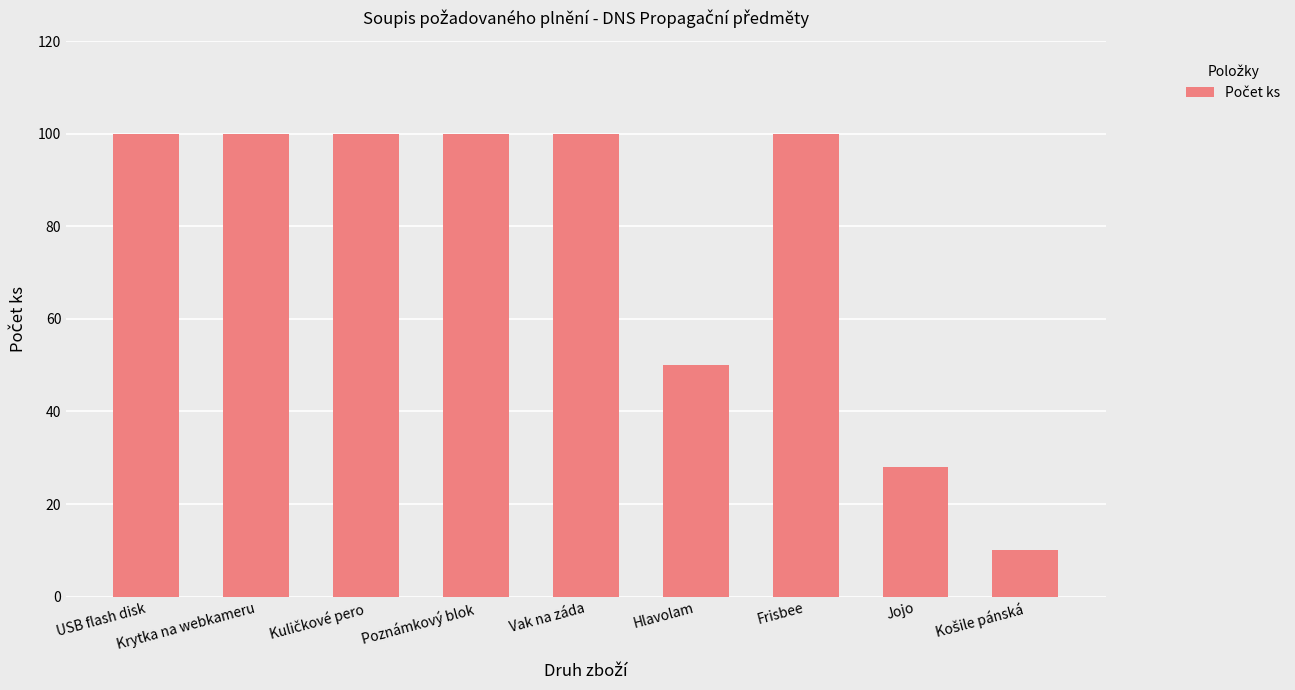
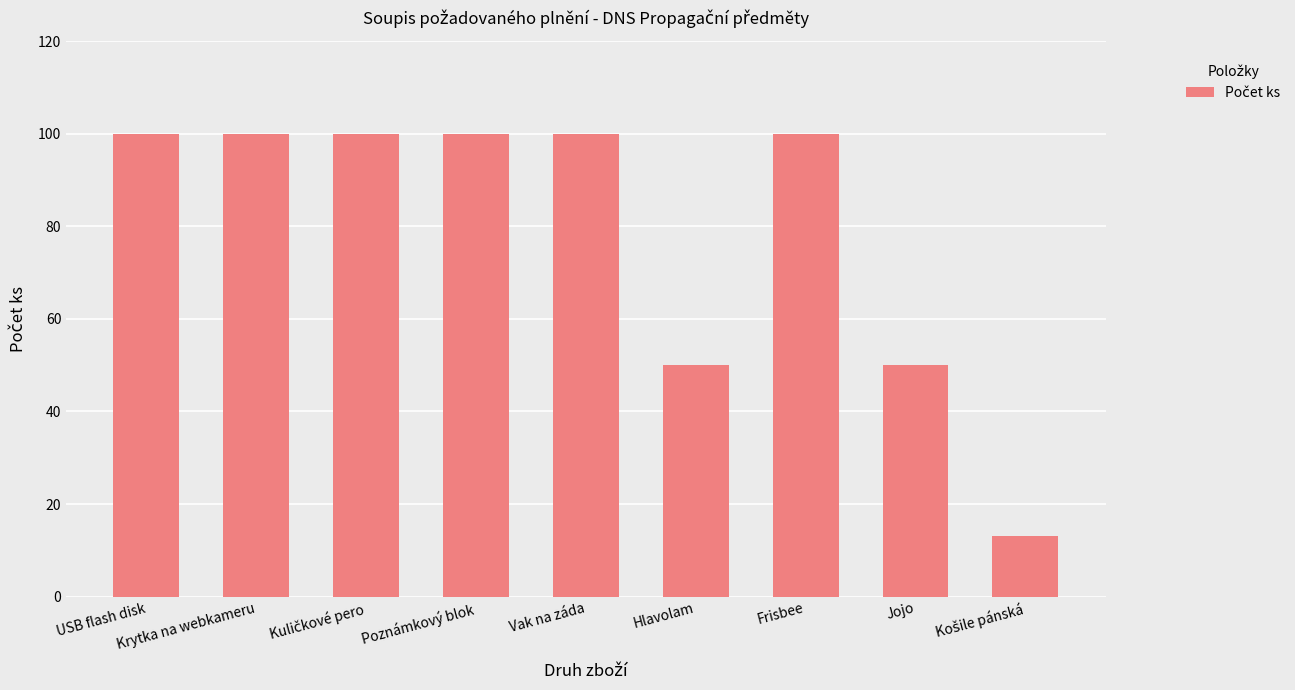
Jojo: 28 -> 50
Košile pánská: 10 -> 13
